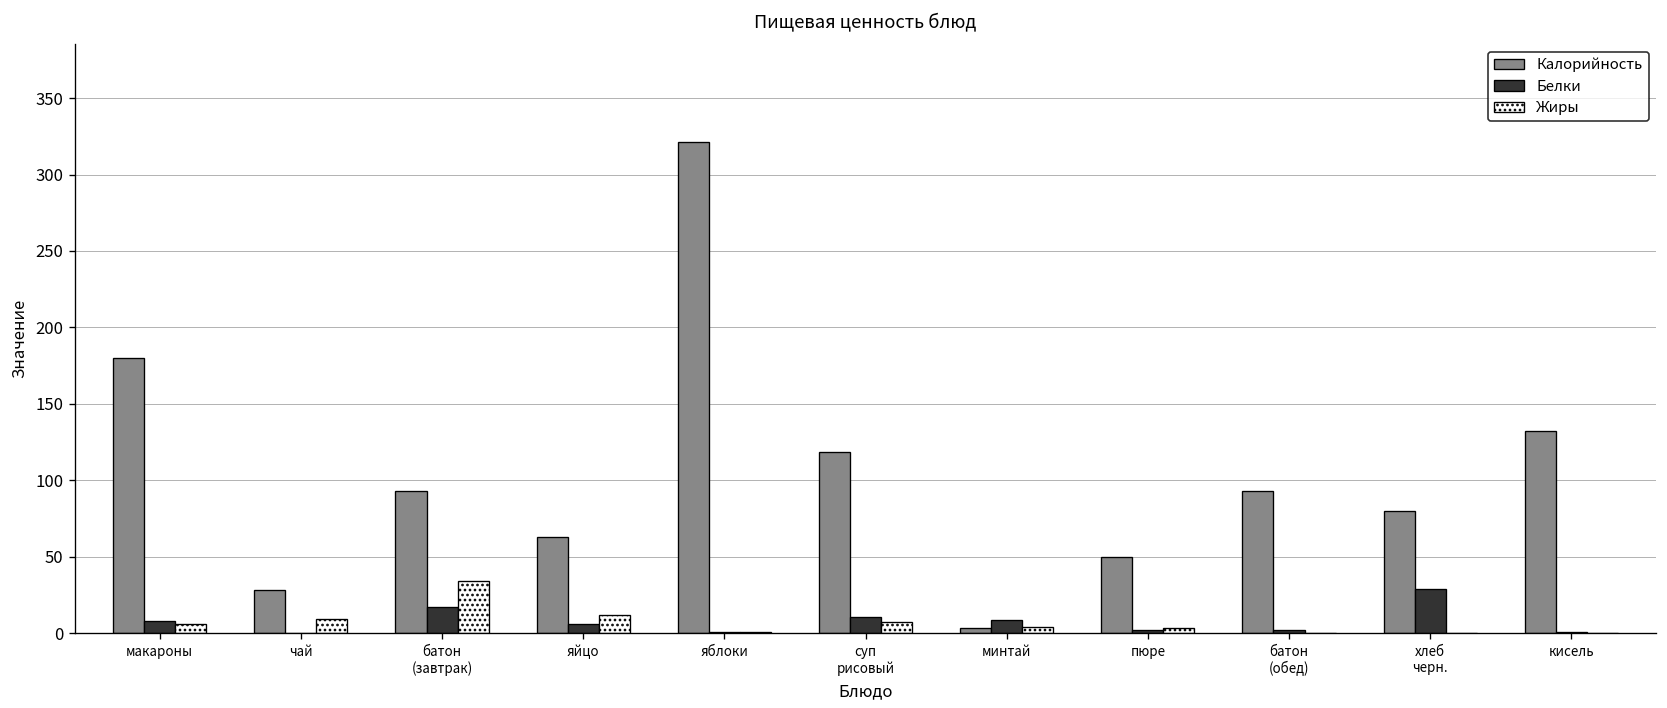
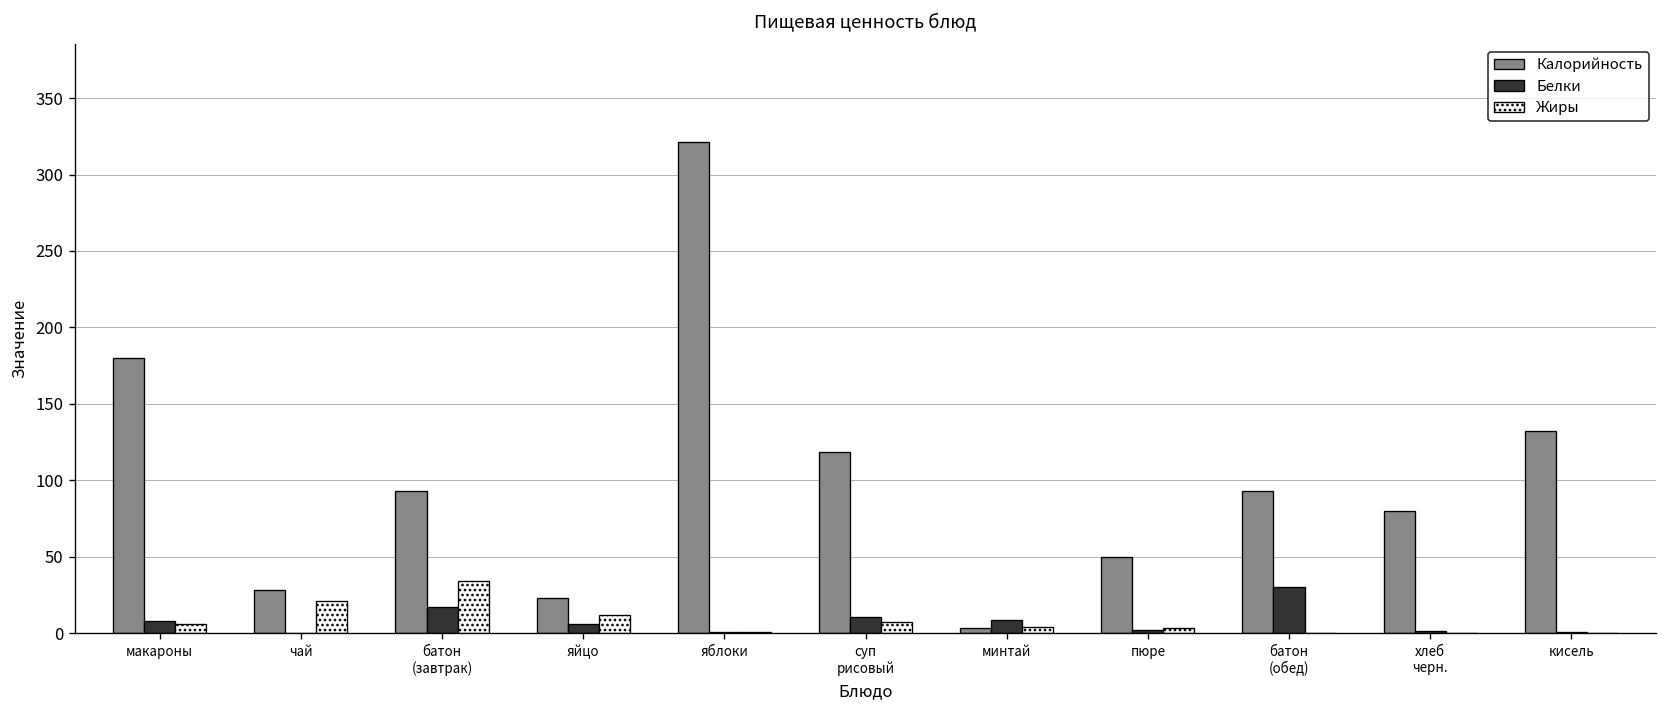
Жиры, чай: 9 -> 21
Калорийность, яйцо: 63 -> 23
Белки, батон (обед): 2 -> 30
Белки, хлеб черн.: 29 -> 2
